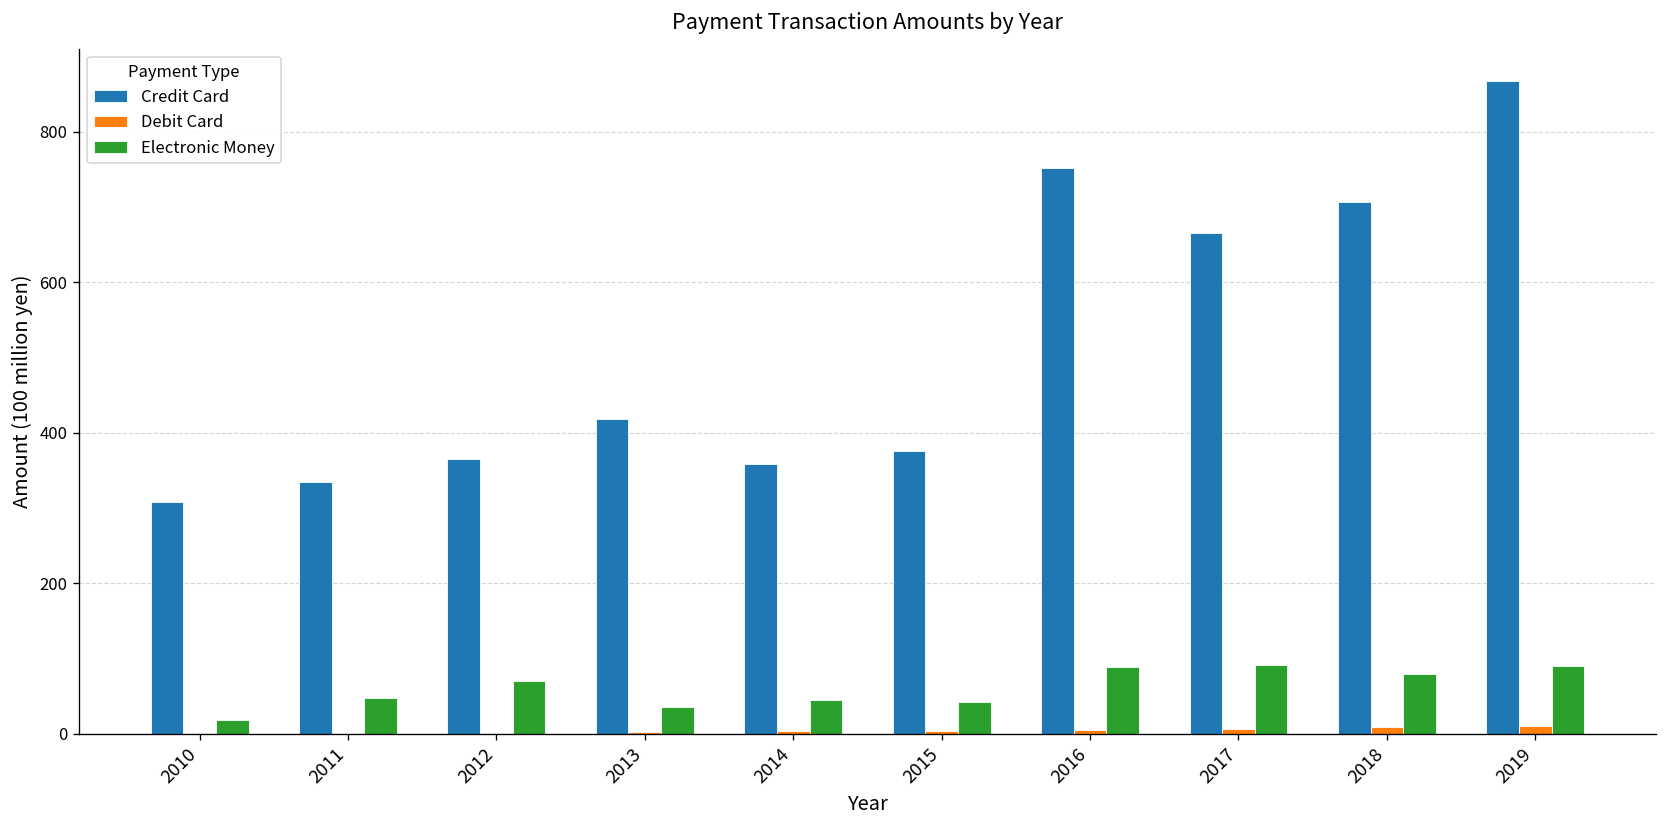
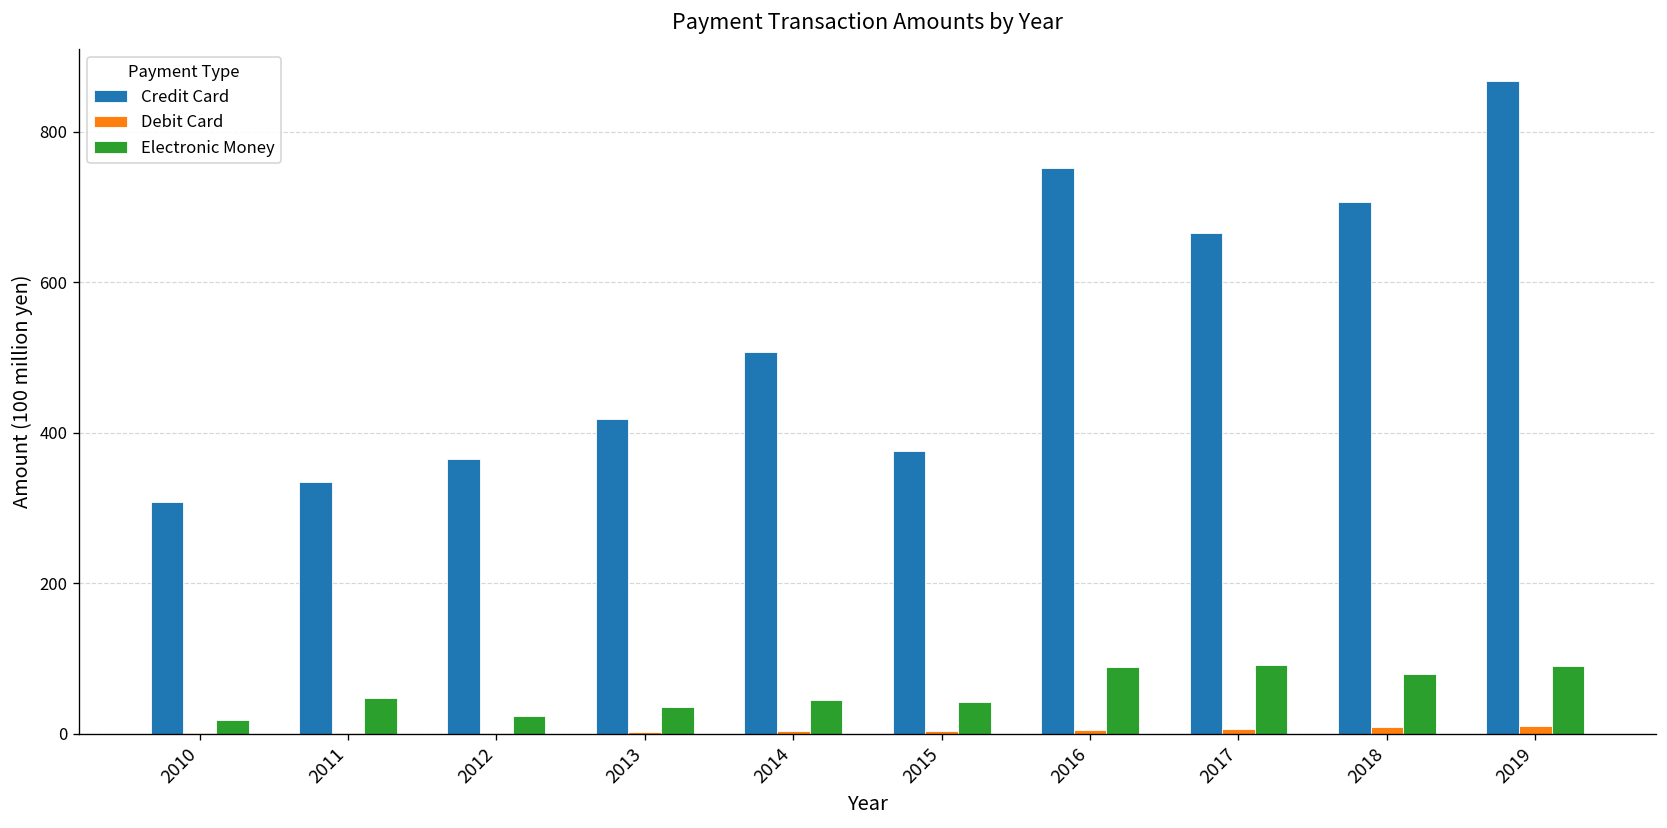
Electronic Money, 2012: 70 -> 20
Credit Card, 2014: 360 -> 510
